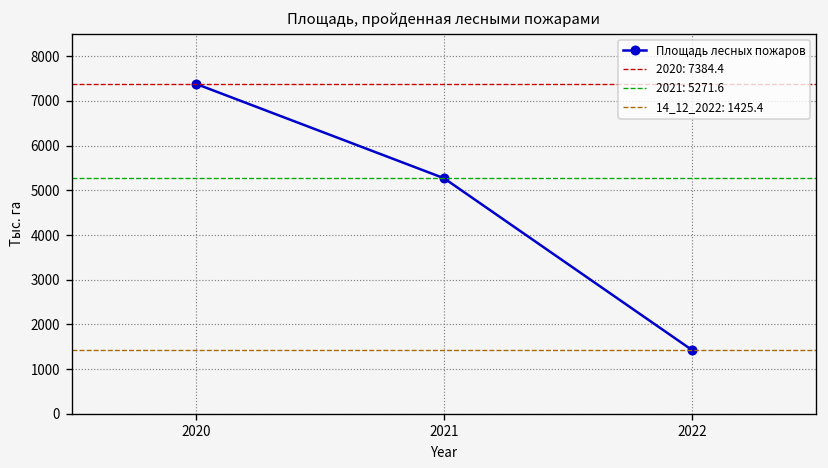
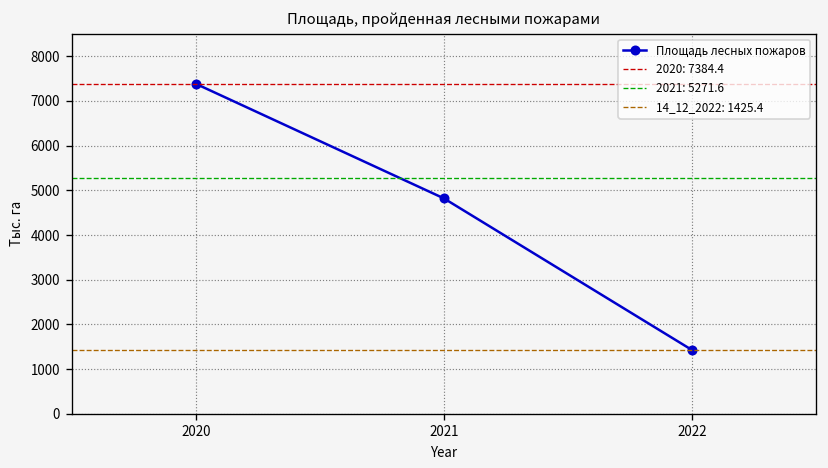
2021: 5300 -> 4800
